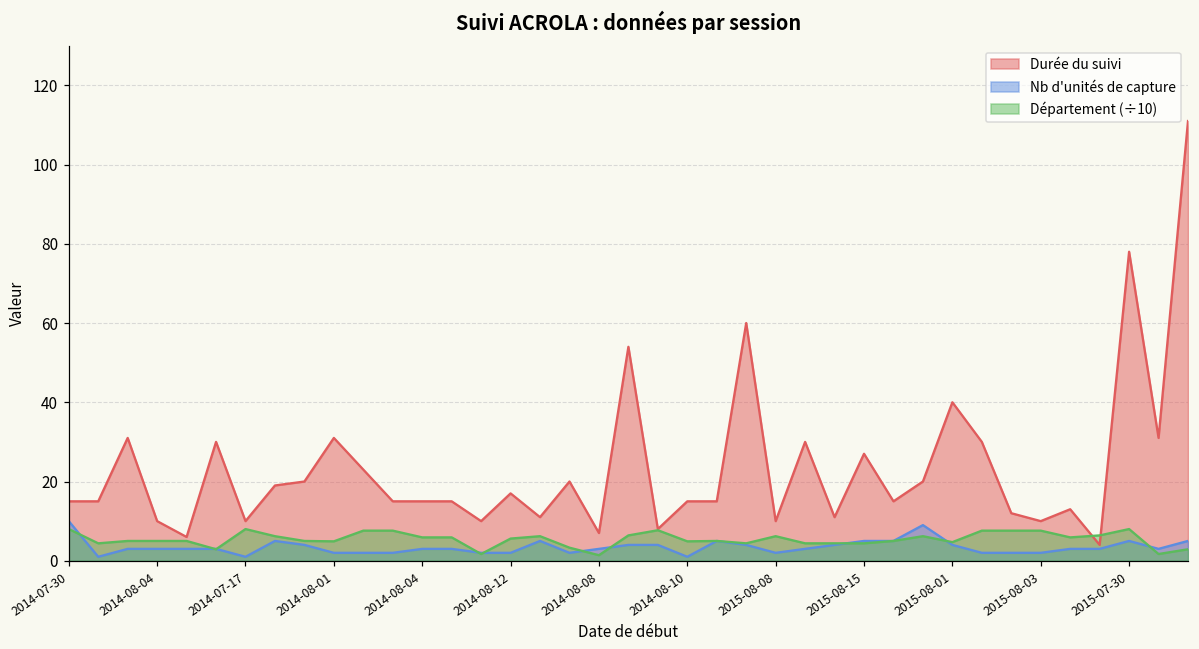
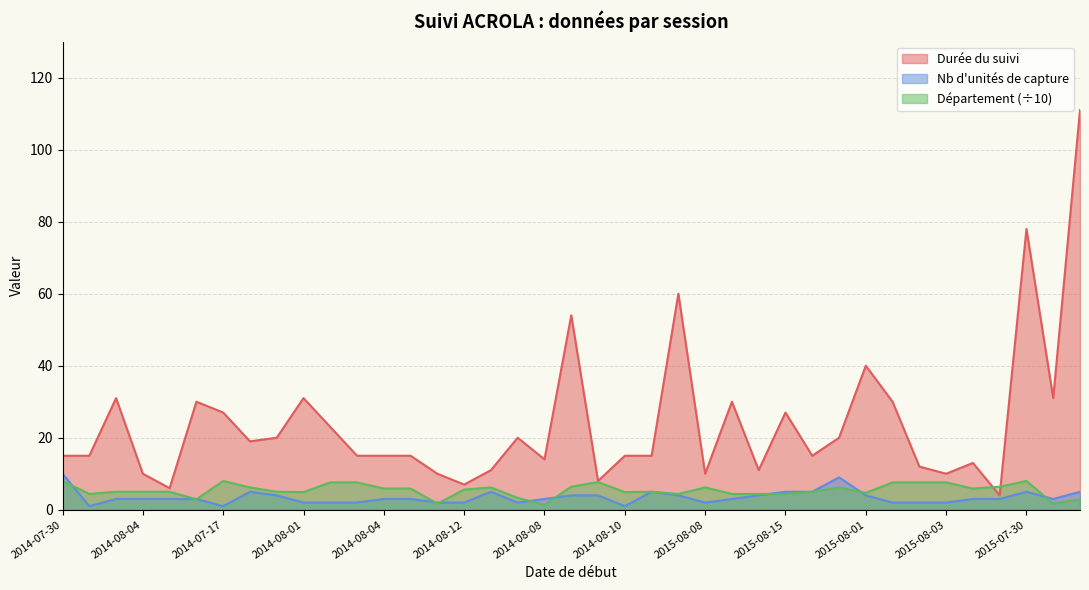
Durée du suivi, 2014-07-17: 10 -> 27
Durée du suivi, 2014-08-12: 17 -> 7
Durée du suivi, 2014-08-08: 7 -> 14
